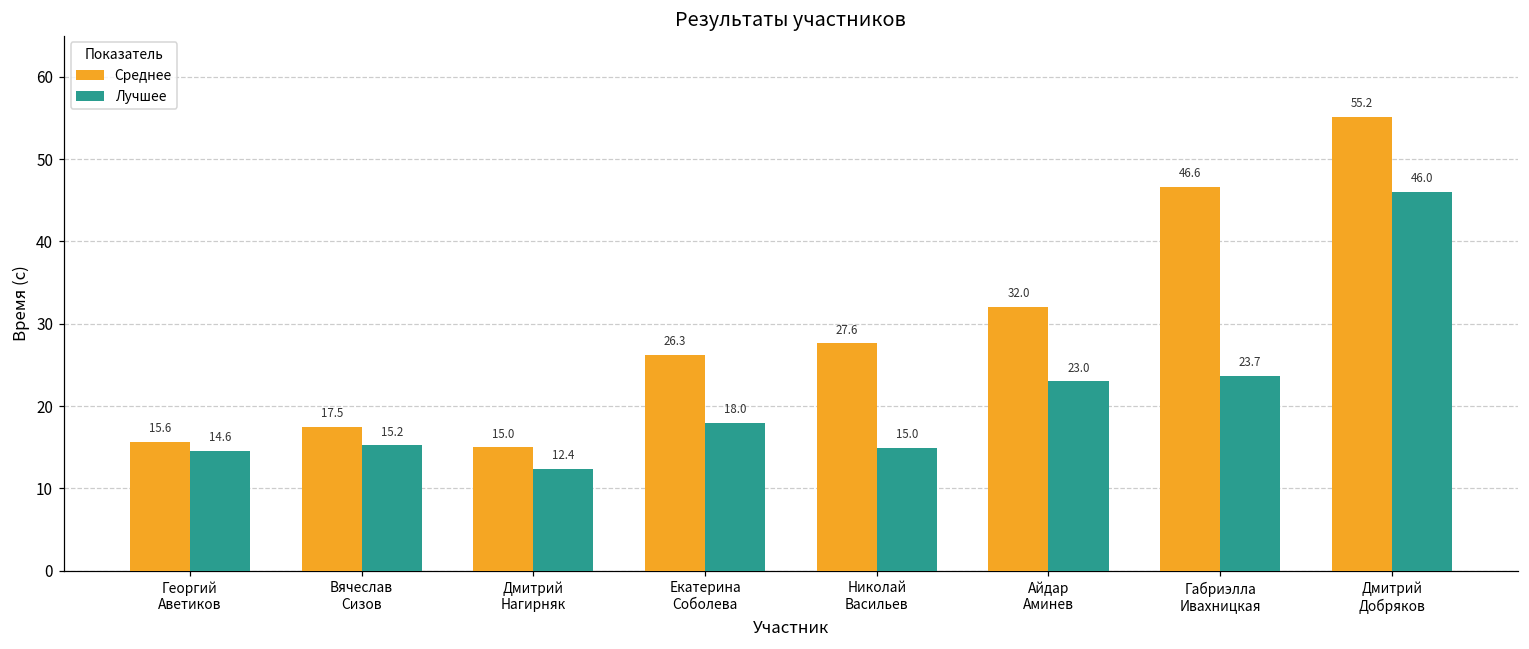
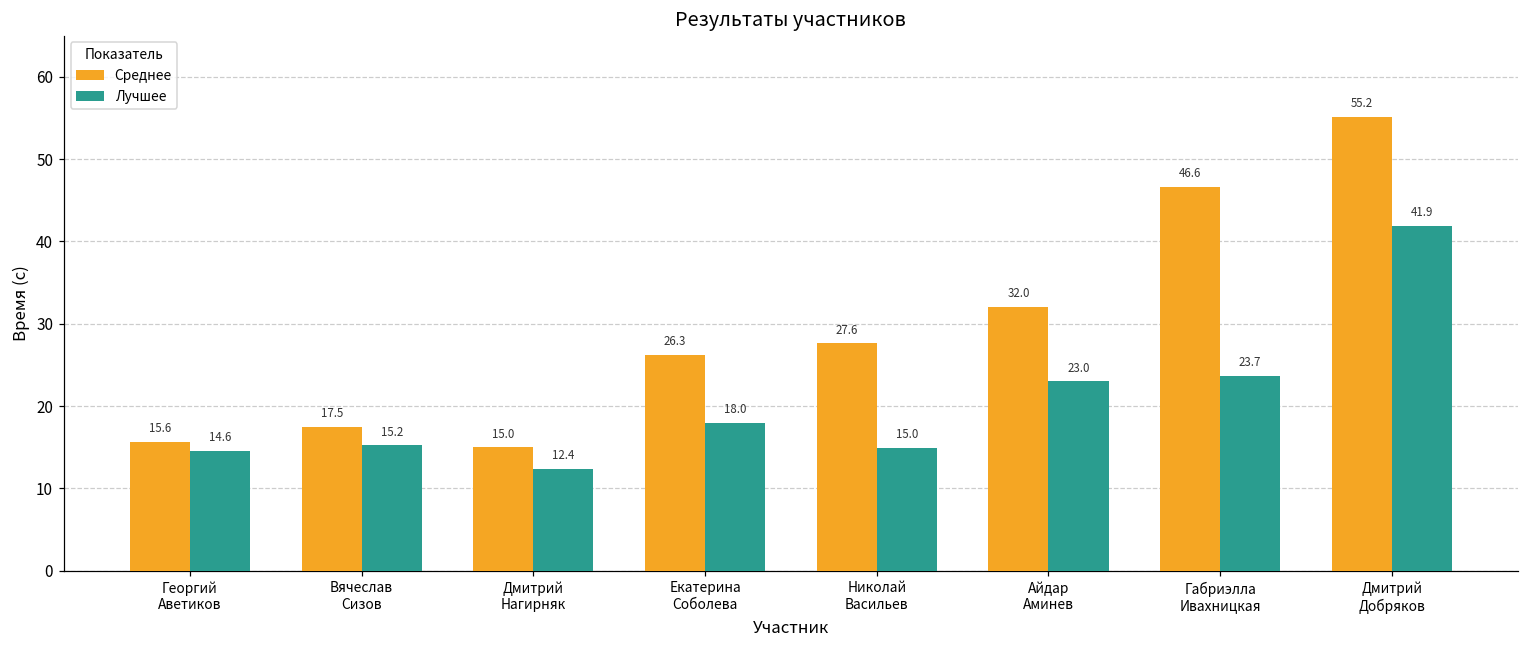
Лучшее, Дмитрий Добряков: 46.0 -> 41.9
